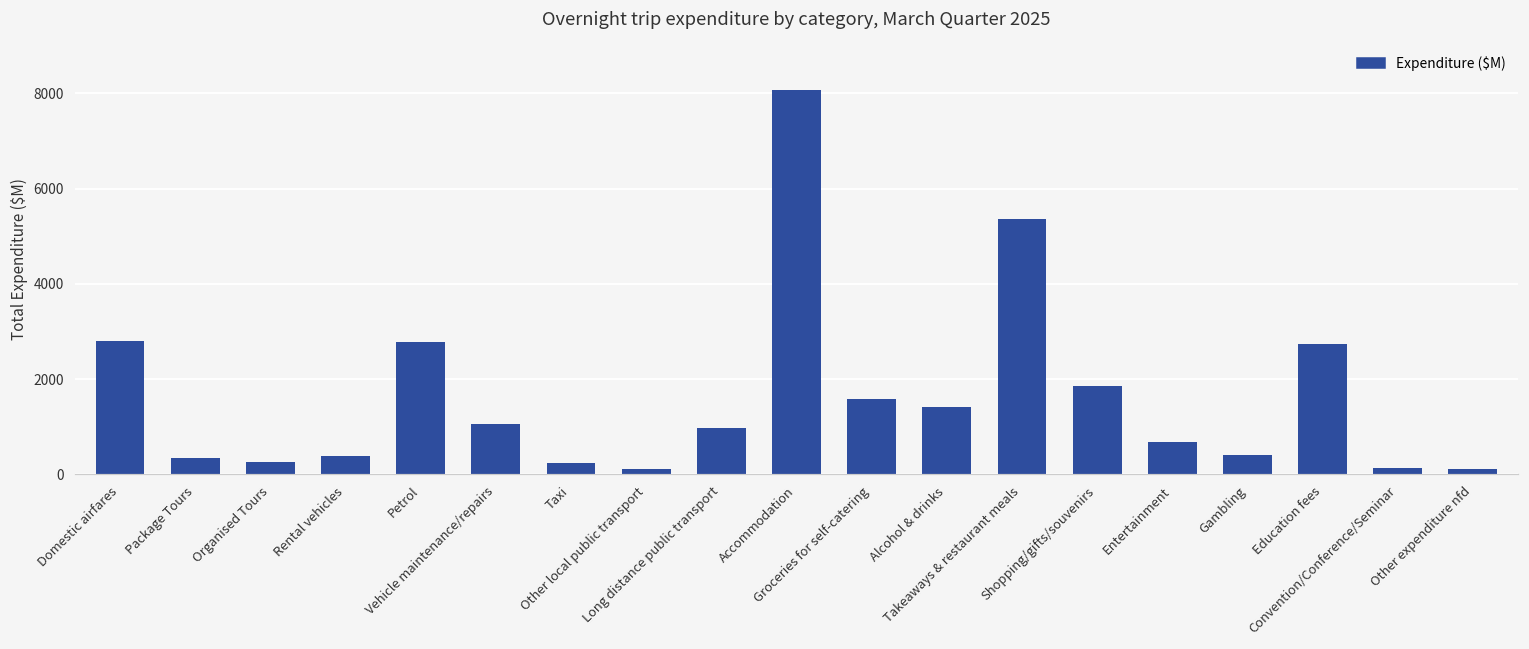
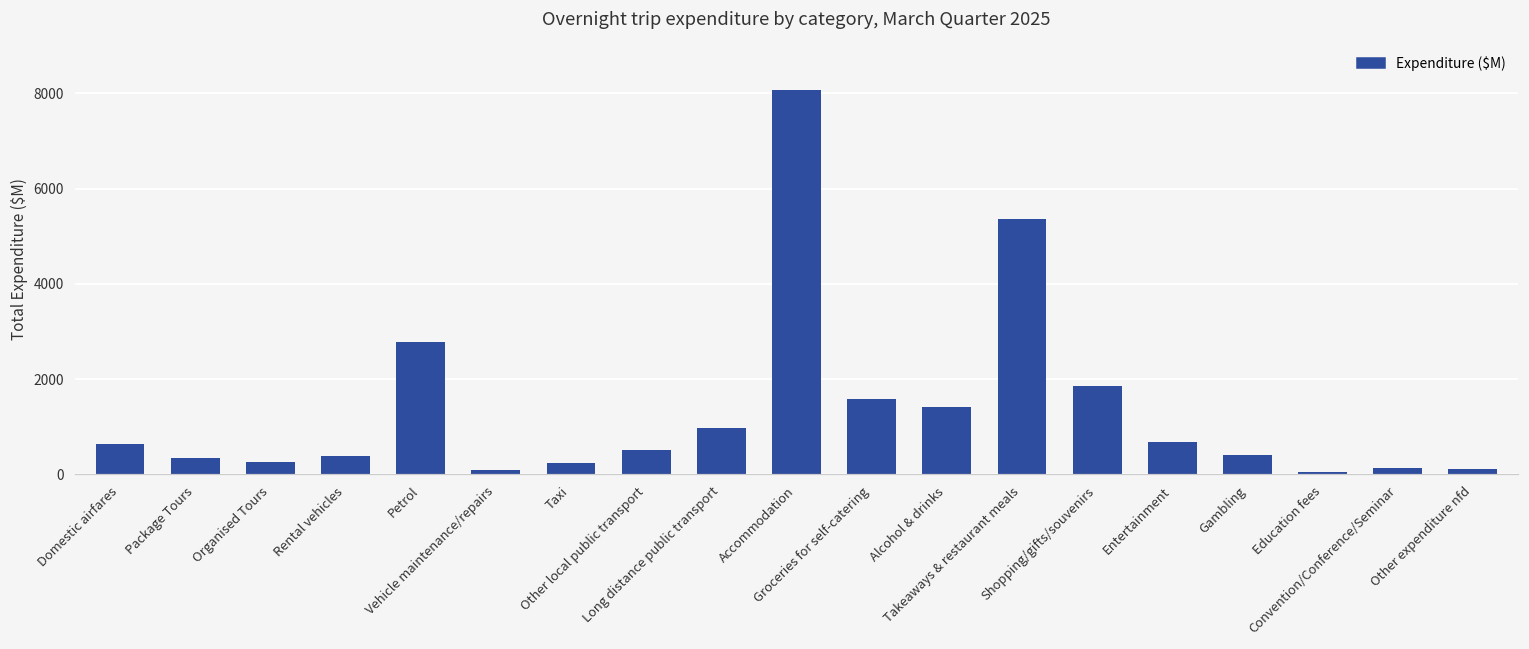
Domestic airfares: 2800 -> 600
Vehicle maintenance/repairs: 1100 -> 100
Other local public transport: 100 -> 500
Education fees: 2700 -> 100
